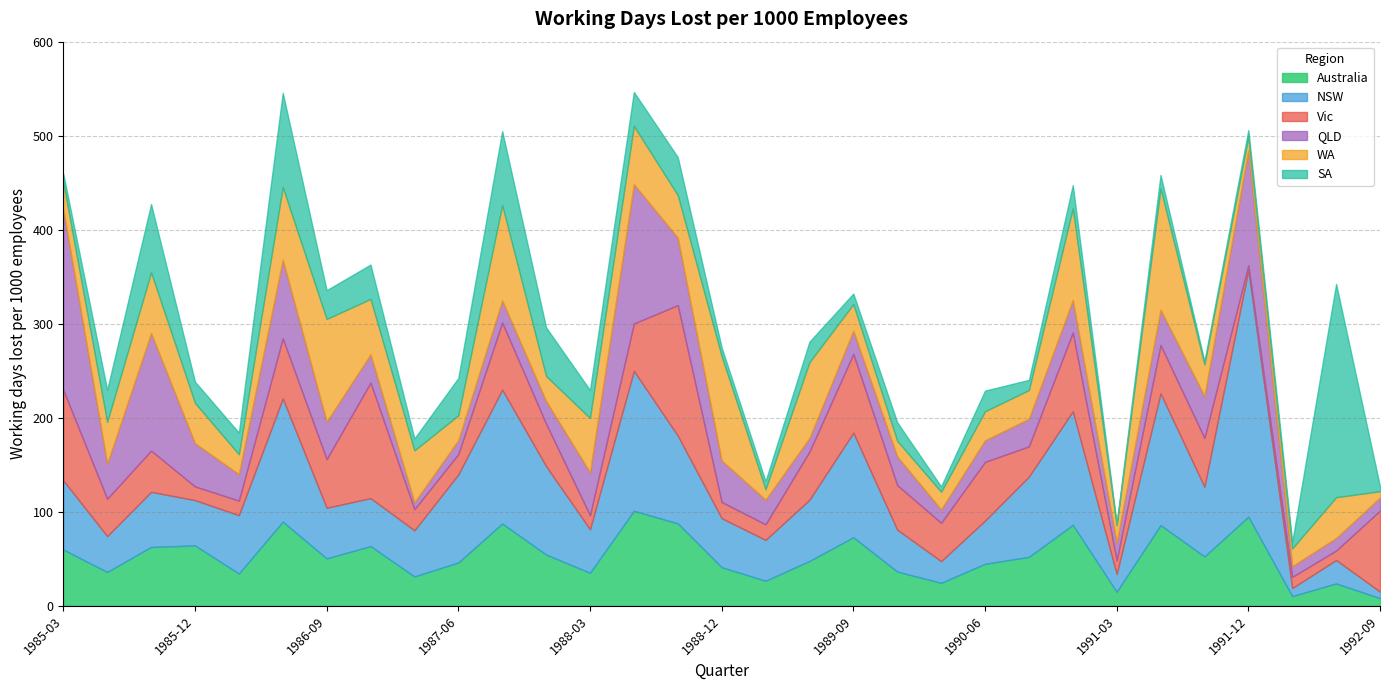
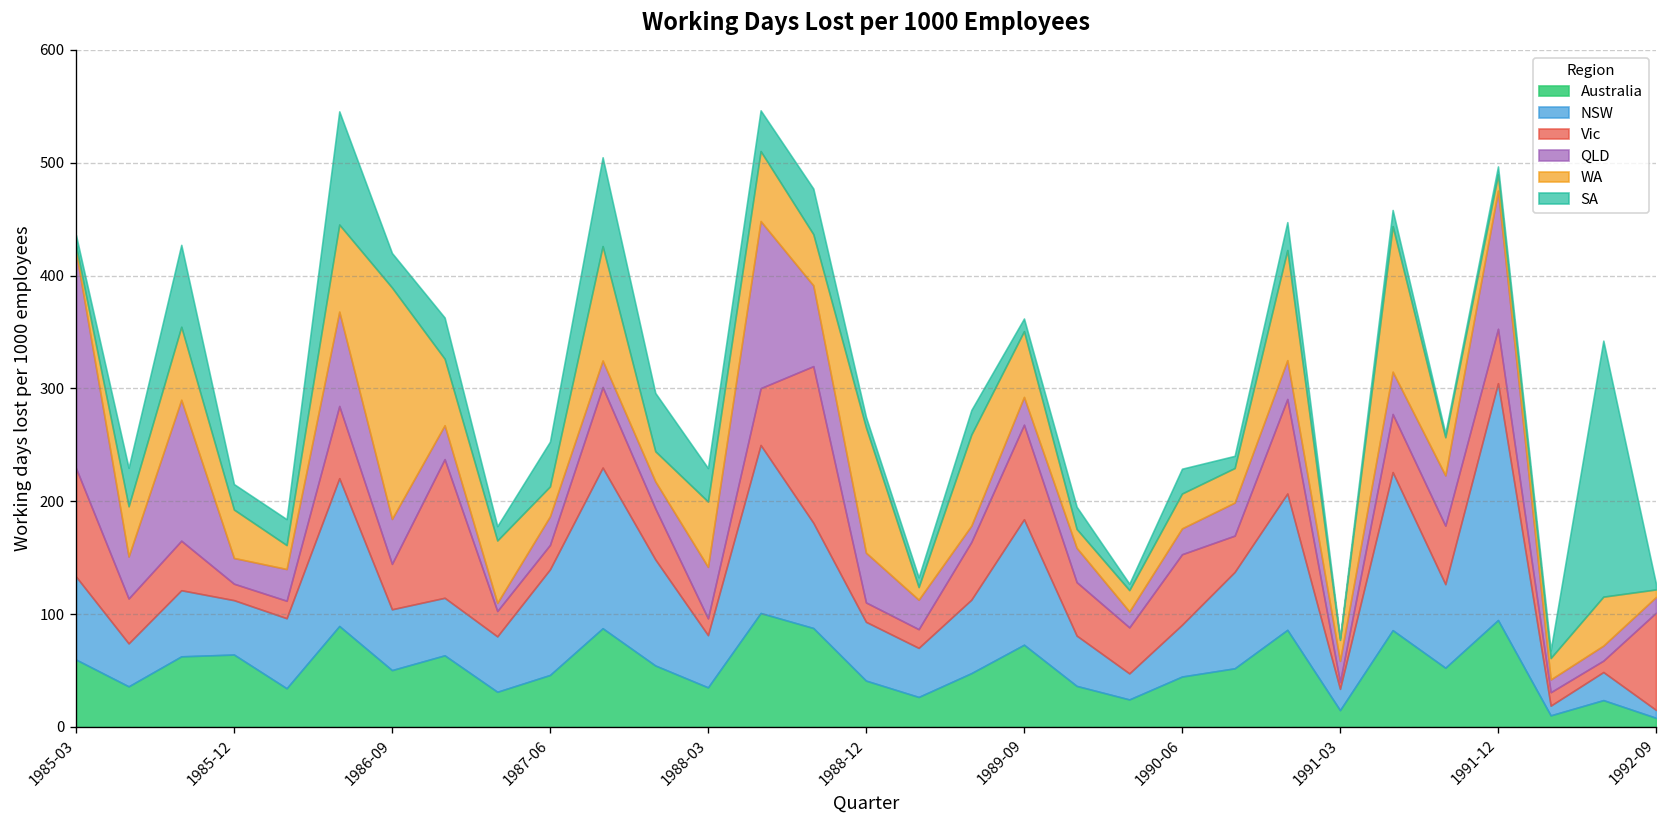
WA, 1985-03: 30 -> 10
QLD, 1985-12: 50 -> 20
Vic, 1986-09: 50 -> 40
WA, 1986-09: 110 -> 210
QLD, 1987-06: 10 -> 30
WA, 1989-09: 30 -> 60
Vic, 1991-03: 15 -> 6
NSW, 1991-12: 260 -> 210
Vic, 1991-12: 10 -> 50
